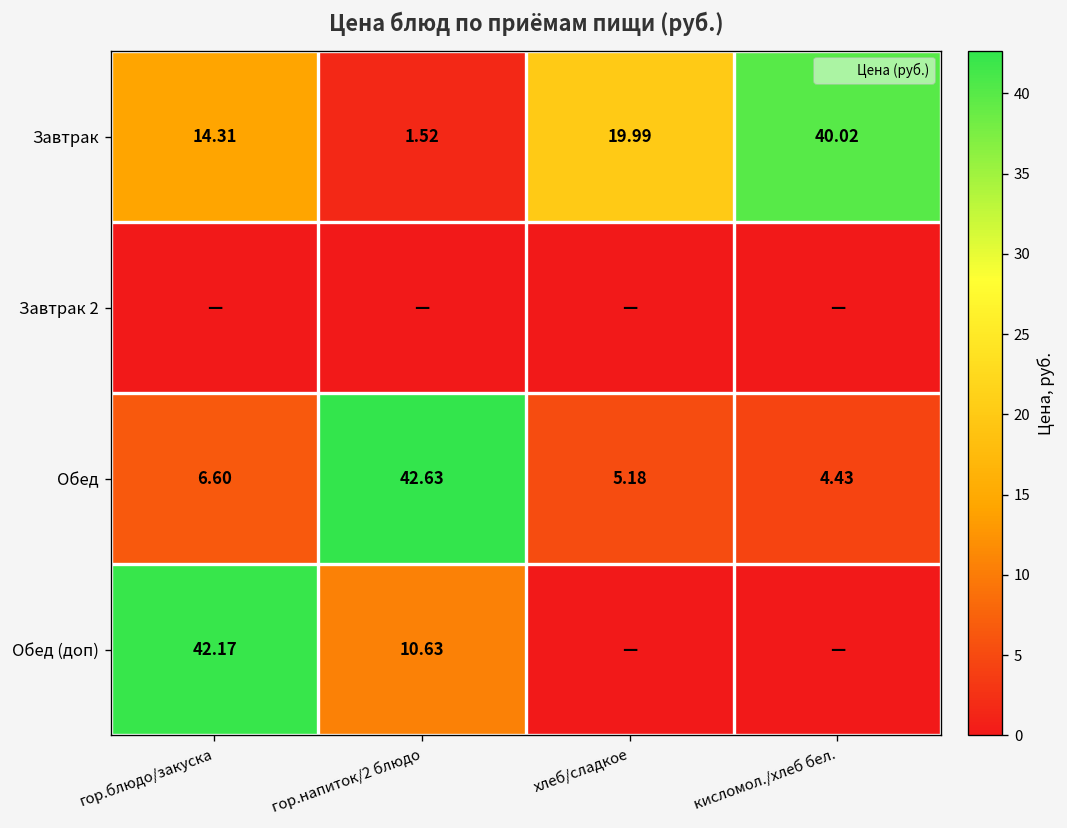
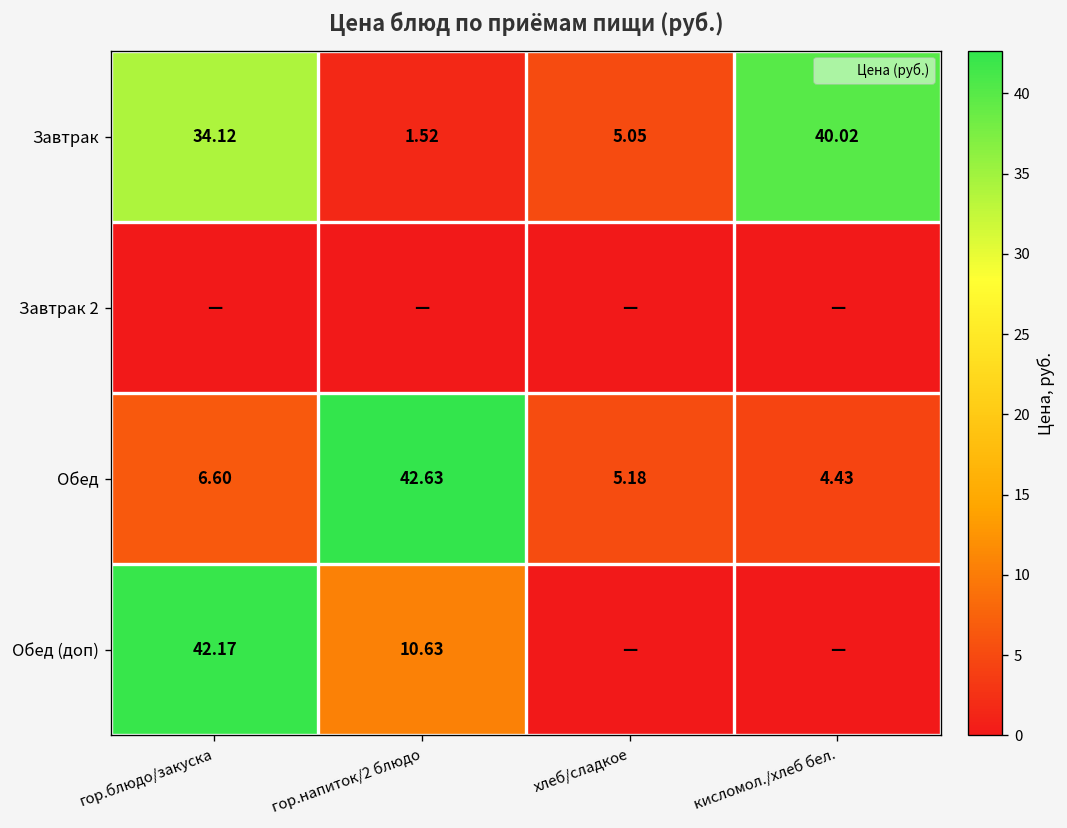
Завтрак, гор.блюдо/закуска: 14.31 -> 34.12
Завтрак, хлеб/сладкое: 19.99 -> 5.05
